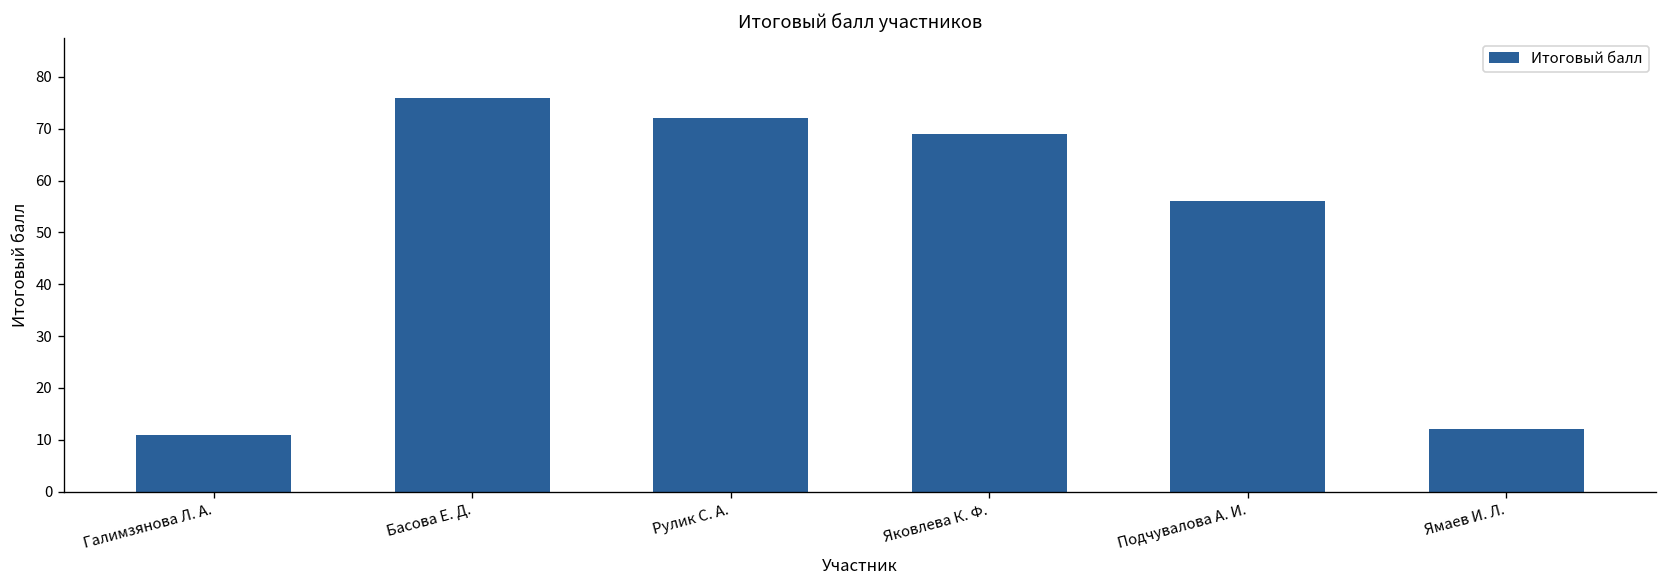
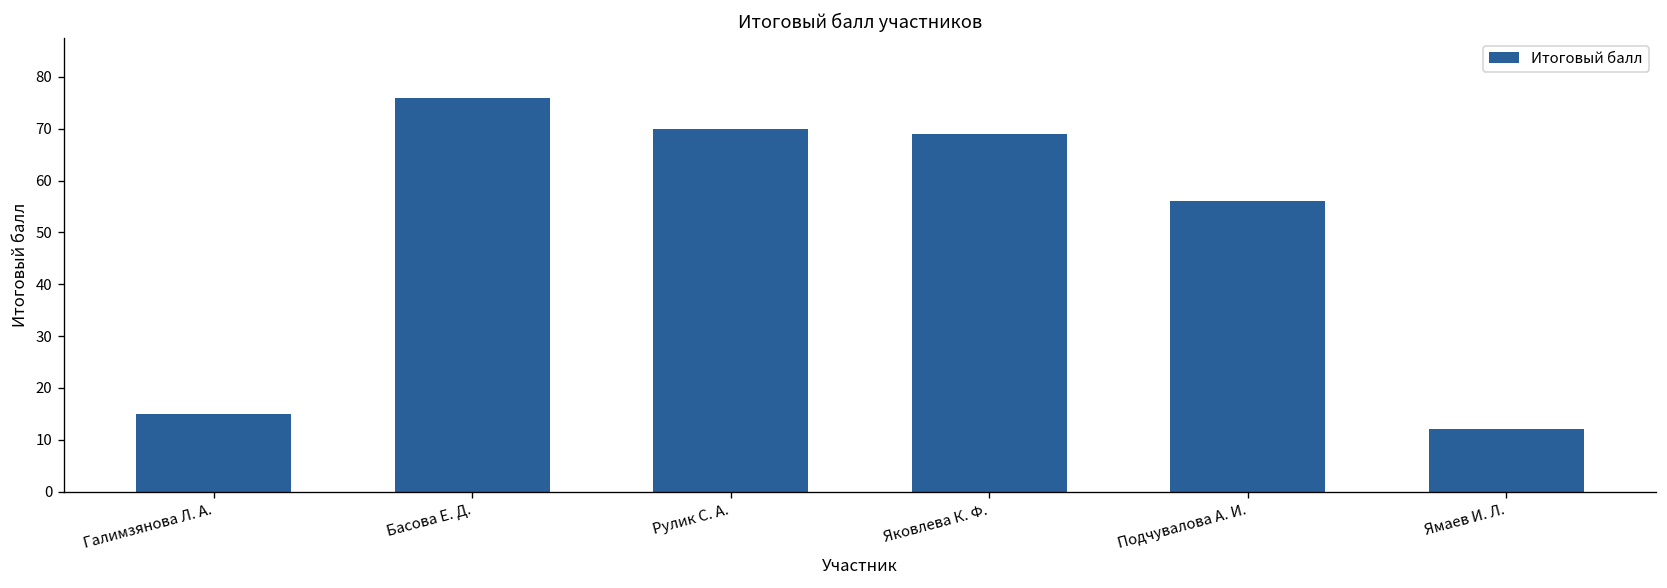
Галимзянова Л. А.: 11 -> 15
Рулик С. А.: 72 -> 70
